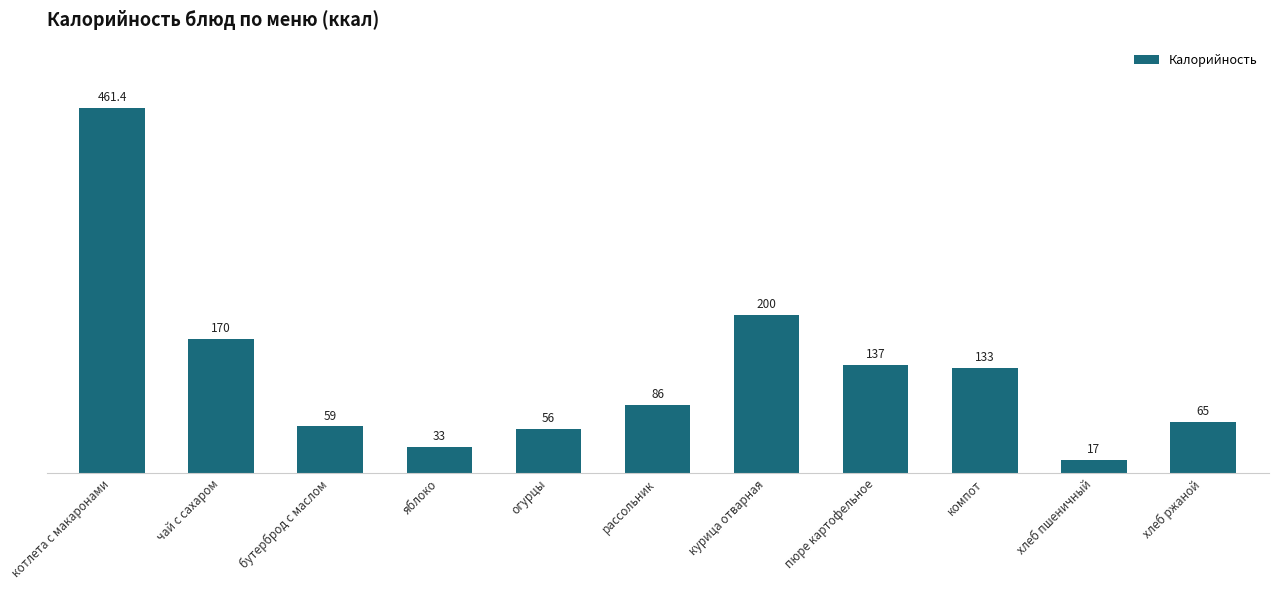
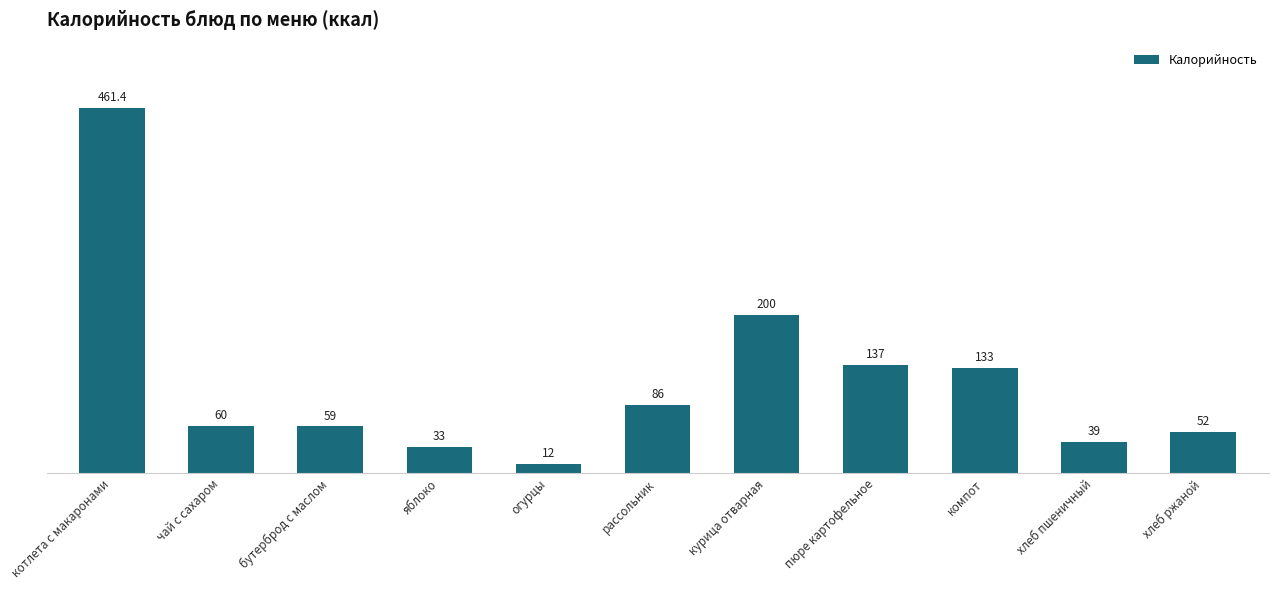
чай с сахаром: 170 -> 60
огурцы: 56 -> 12
хлеб пшеничный: 17 -> 39
хлеб ржаной: 65 -> 52
